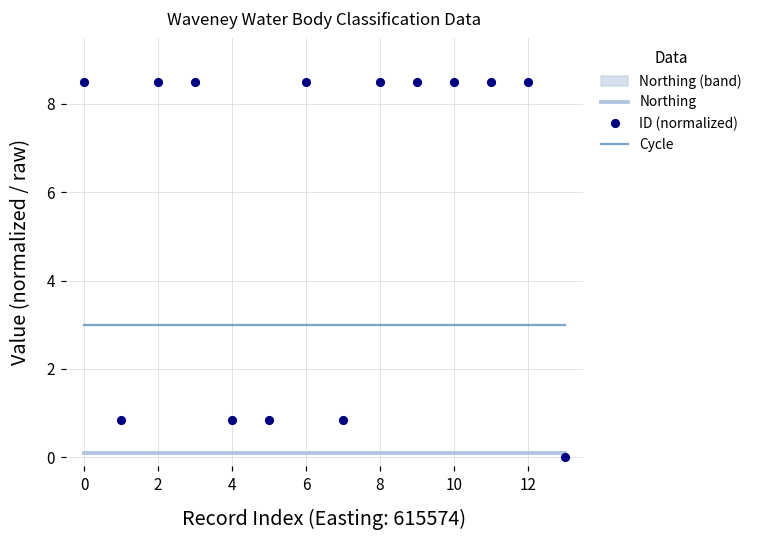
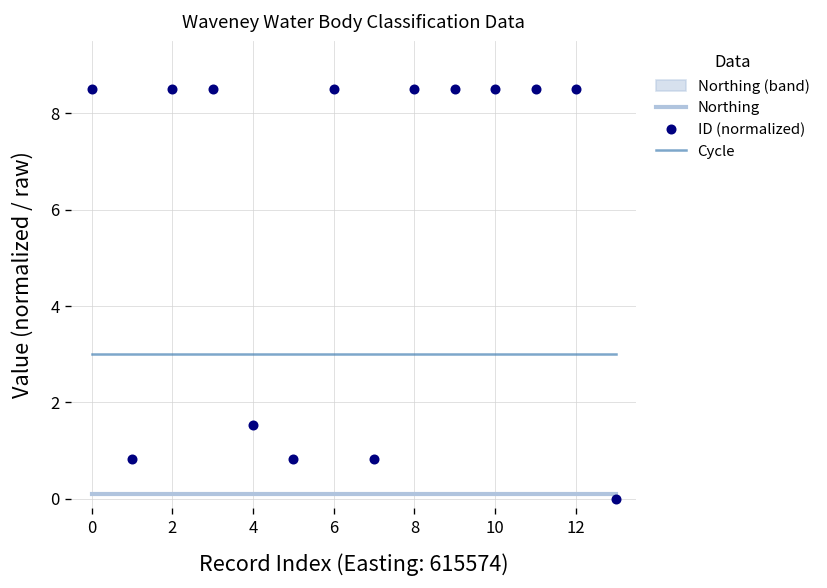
ID (normalized), 4: 0.8 -> 1.5
